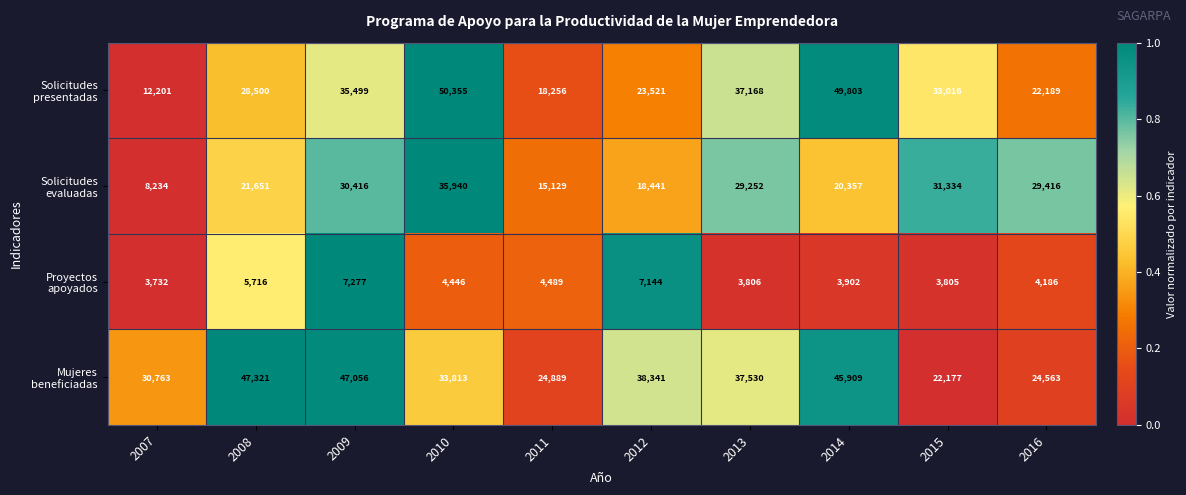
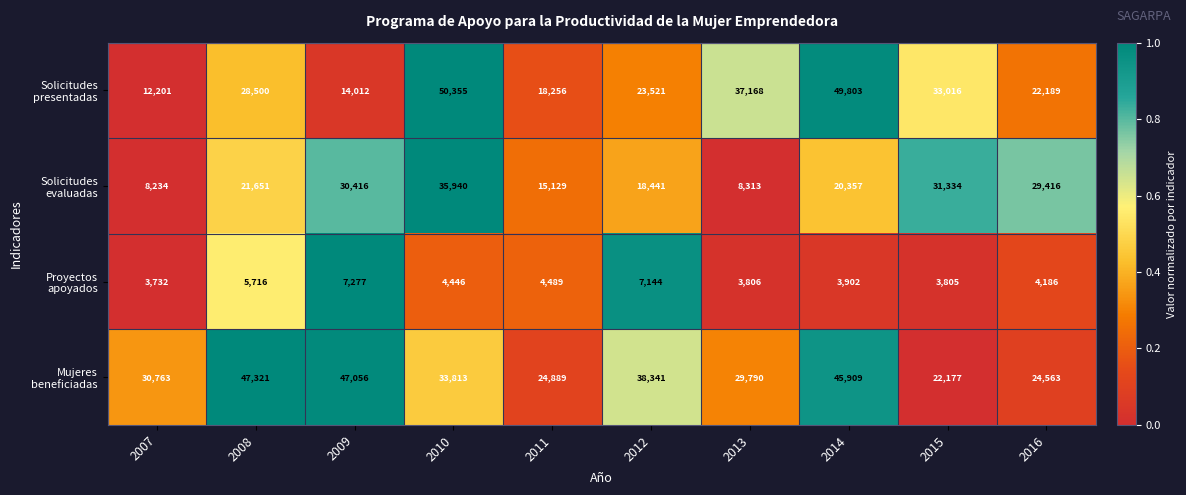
Solicitudes presentadas, 2009: 35,499 -> 14,012
Solicitudes evaluadas, 2013: 29,252 -> 8,313
Mujeres beneficiadas, 2013: 37,530 -> 29,790
